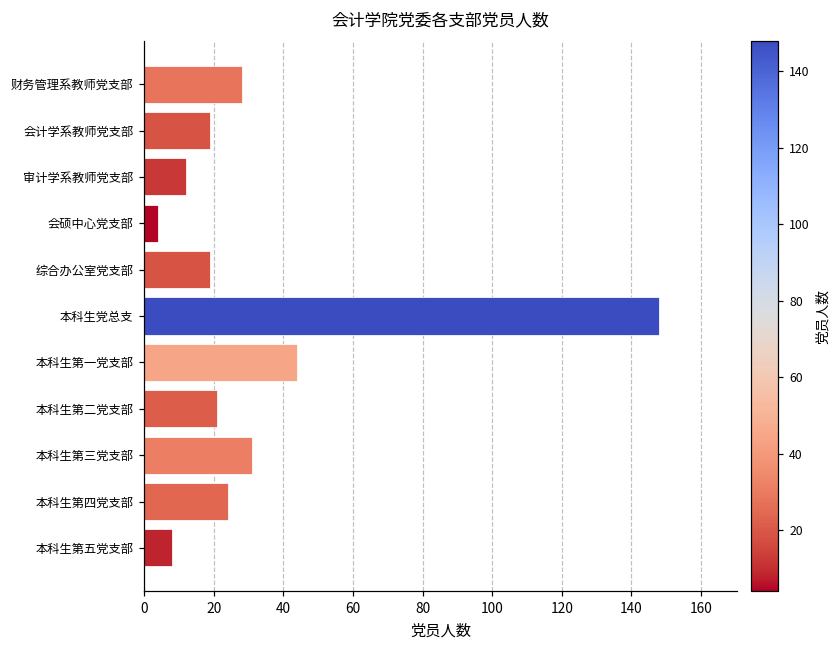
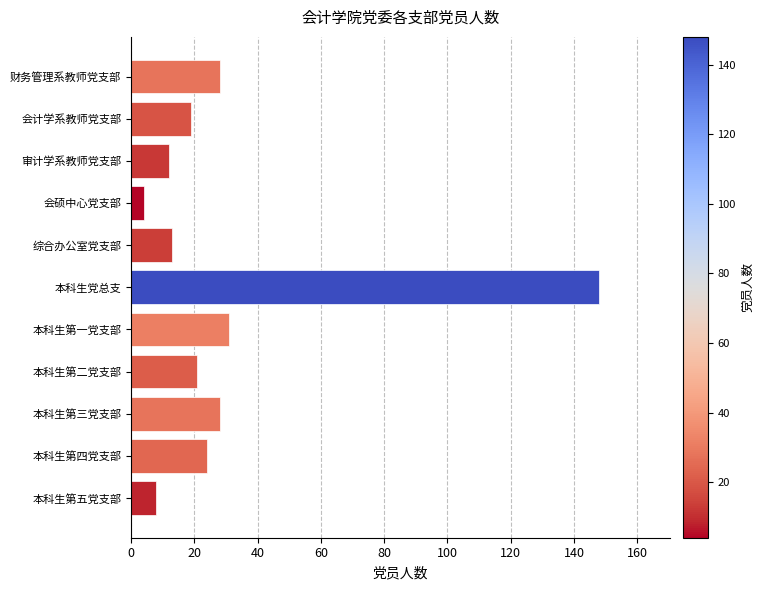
综合办公室党支部: 19 -> 13
本科生第一党支部: 44 -> 31
本科生第三党支部: 31 -> 28
